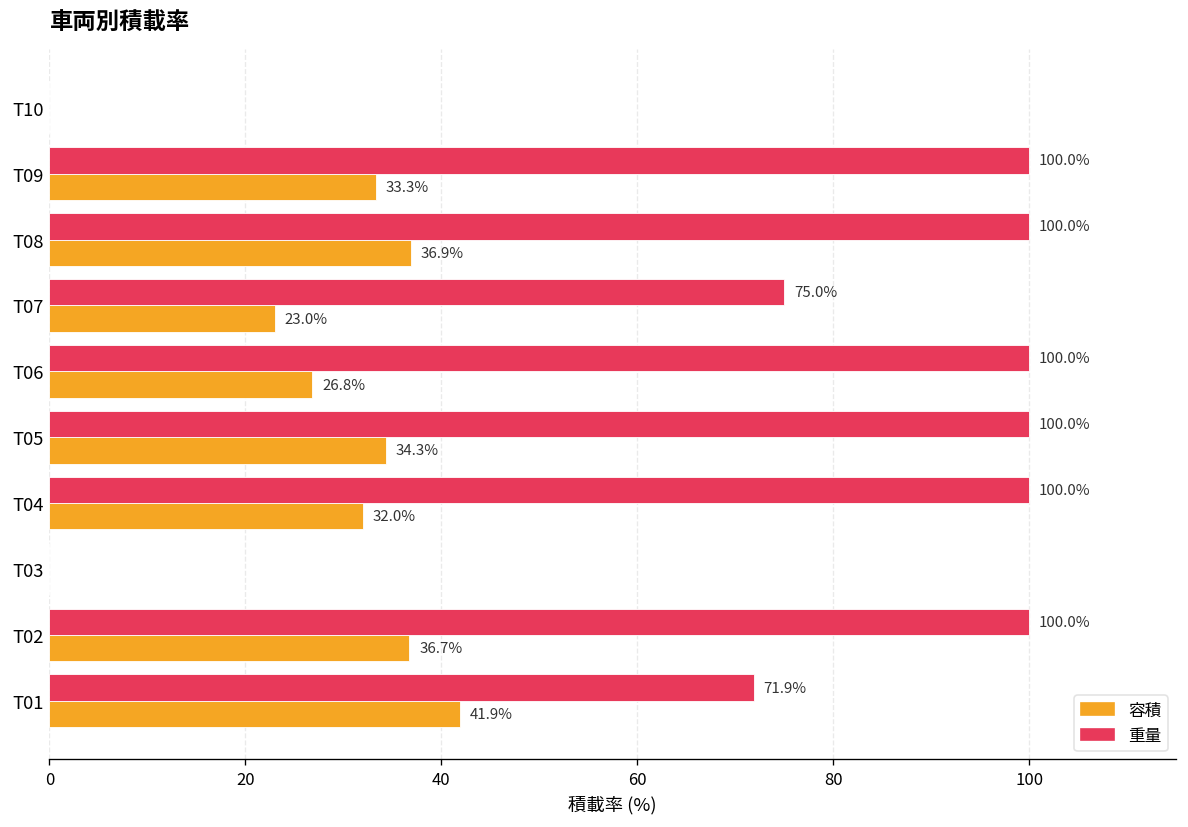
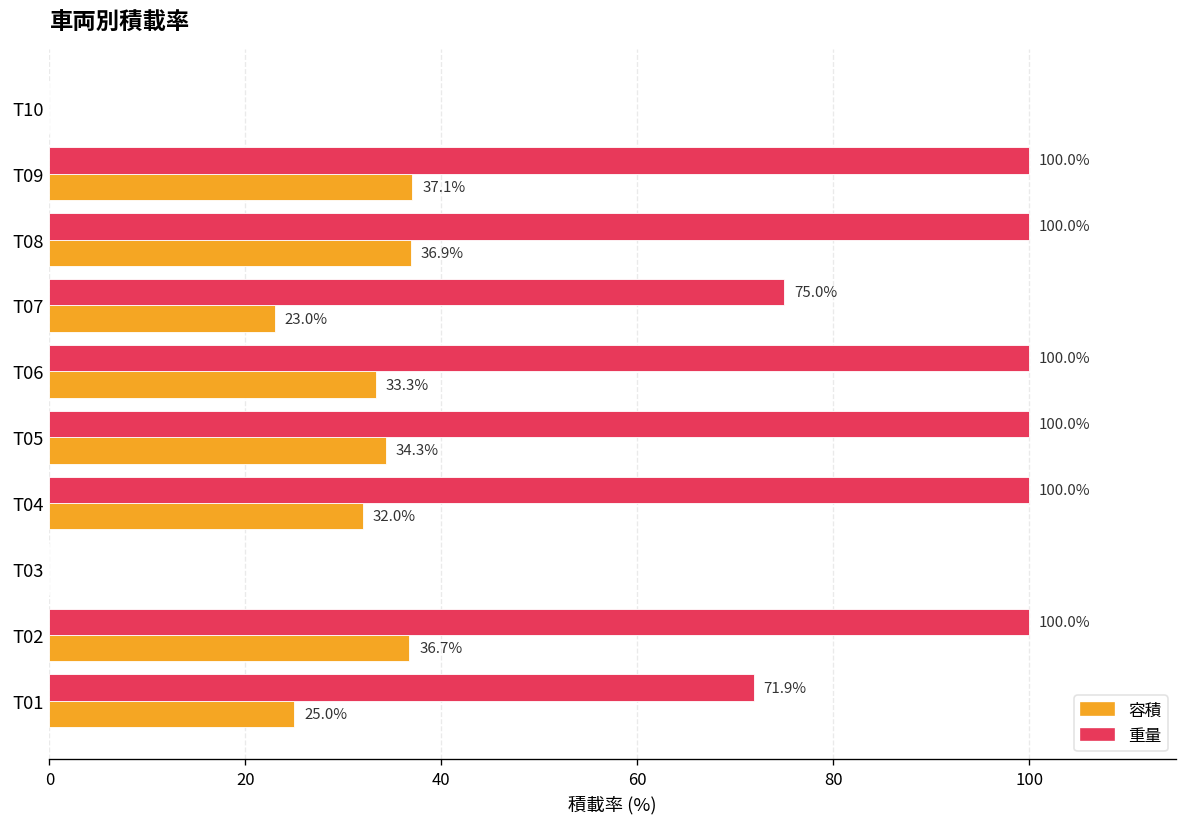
容積, T09: 33.3% -> 37.1%
容積, T06: 26.8% -> 33.3%
容積, T01: 41.9% -> 25.0%
